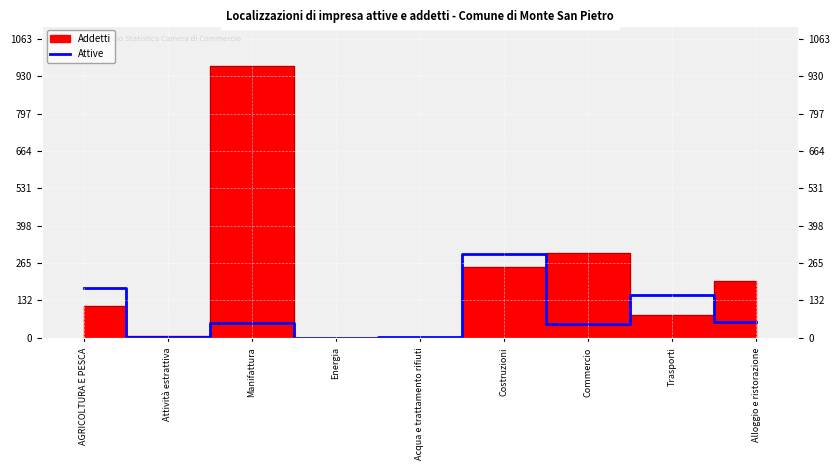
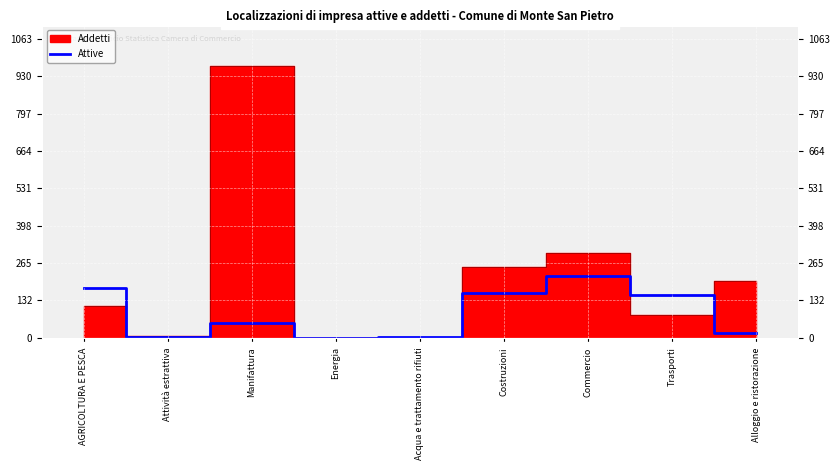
Attive, Costruzioni: 300 -> 160
Attive, Commercio: 50 -> 220
Attive, Alloggio e ristorazione: 60 -> 20
